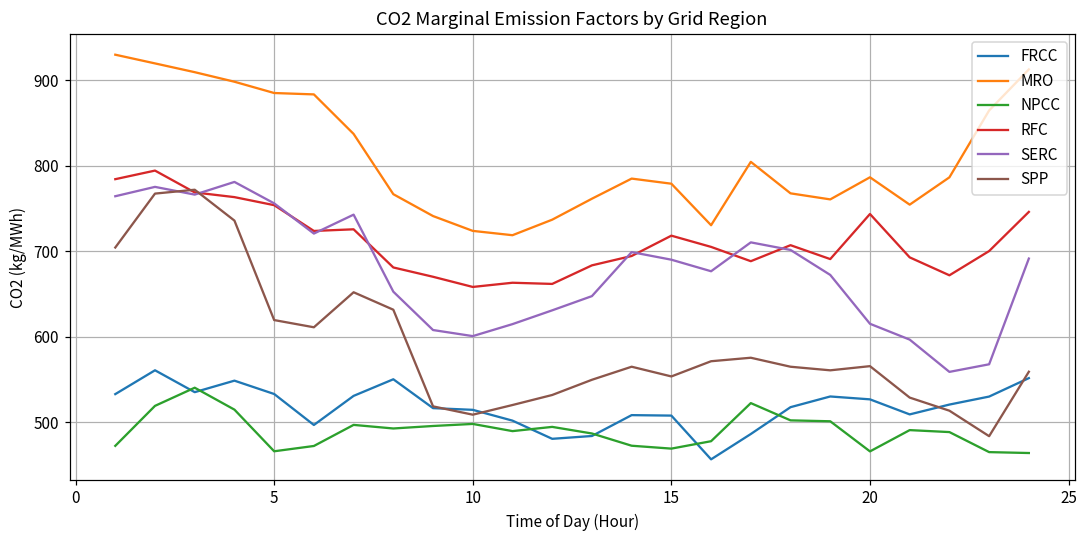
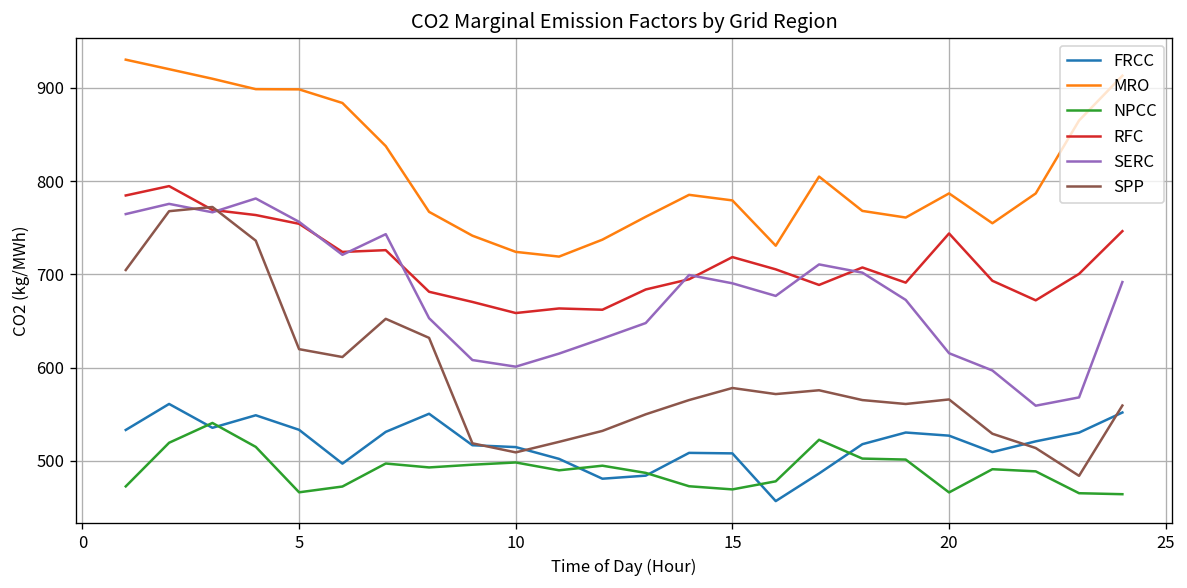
MRO, 5: 890 -> 900
SPP, 15: 550 -> 580
